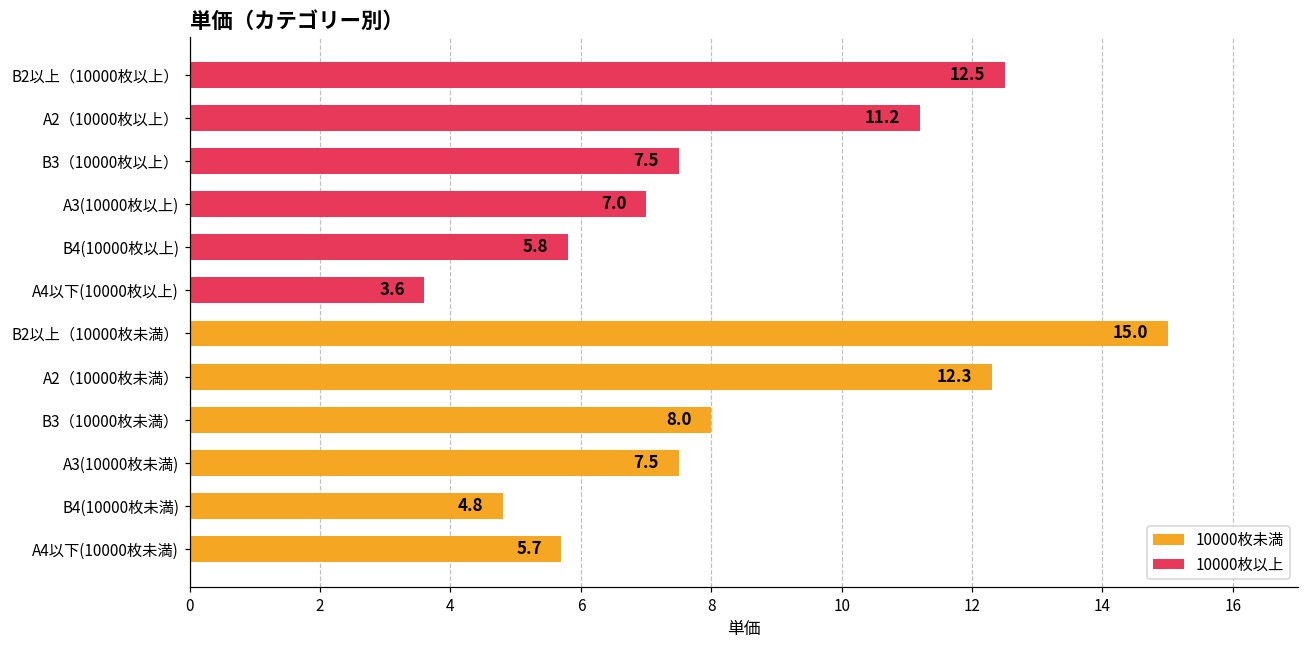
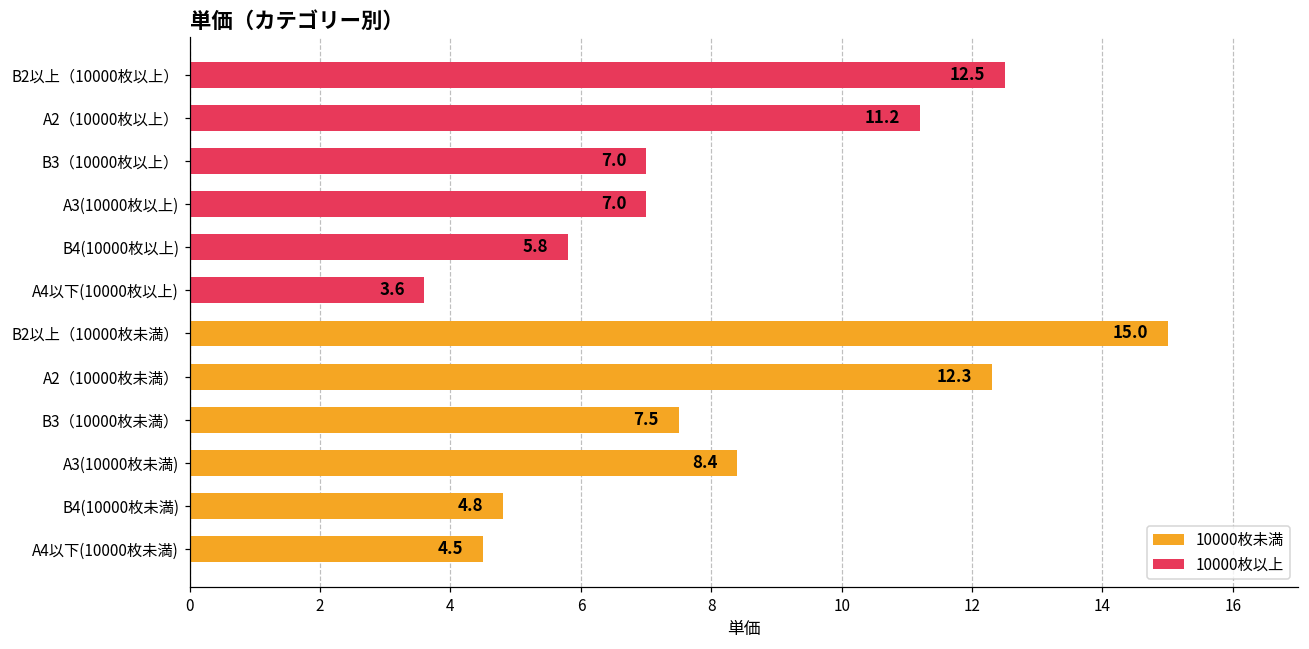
B3（10000枚以上）: 7.5 -> 7.0
B3（10000枚未満）: 8.0 -> 7.5
A3(10000枚未満): 7.5 -> 8.4
A4以下(10000枚未満): 5.7 -> 4.5
